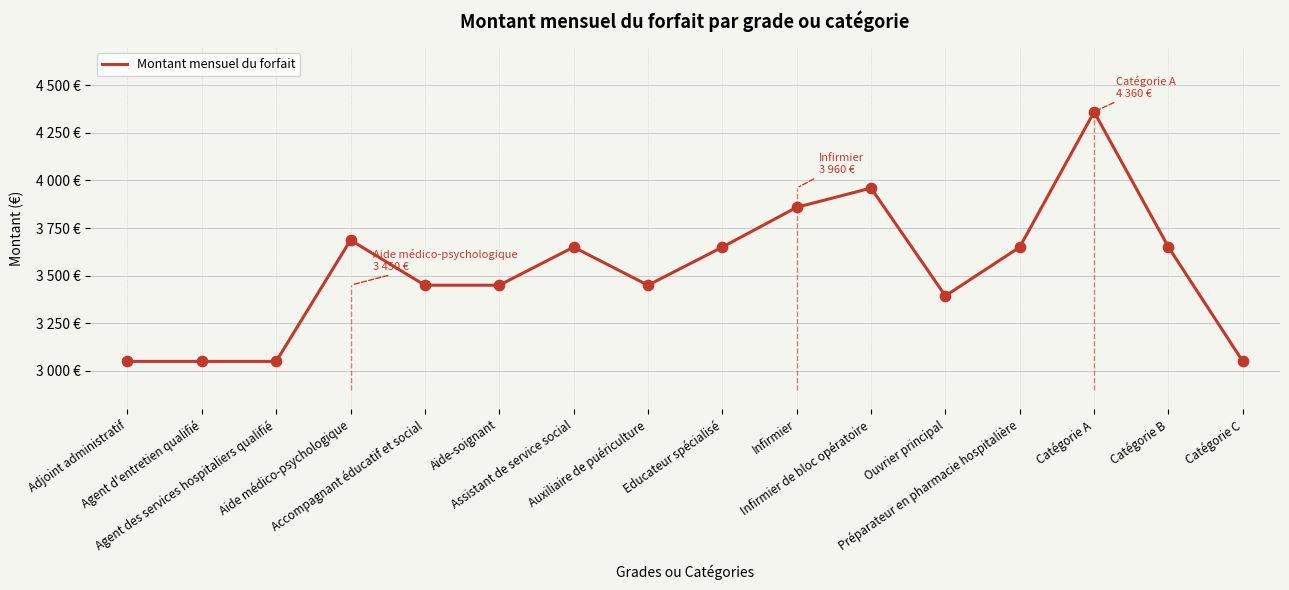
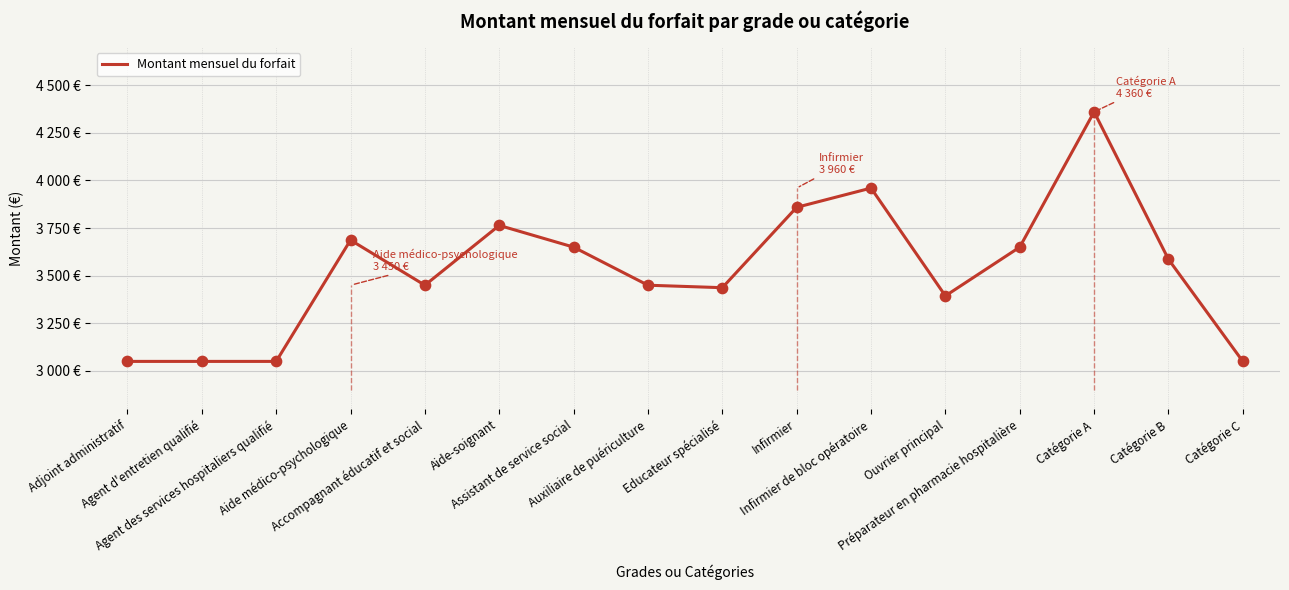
Aide-soignant: 3450 € -> 3760 €
Educateur spécialisé: 3650 € -> 3440 €
Catégorie B: 3650 € -> 3590 €
